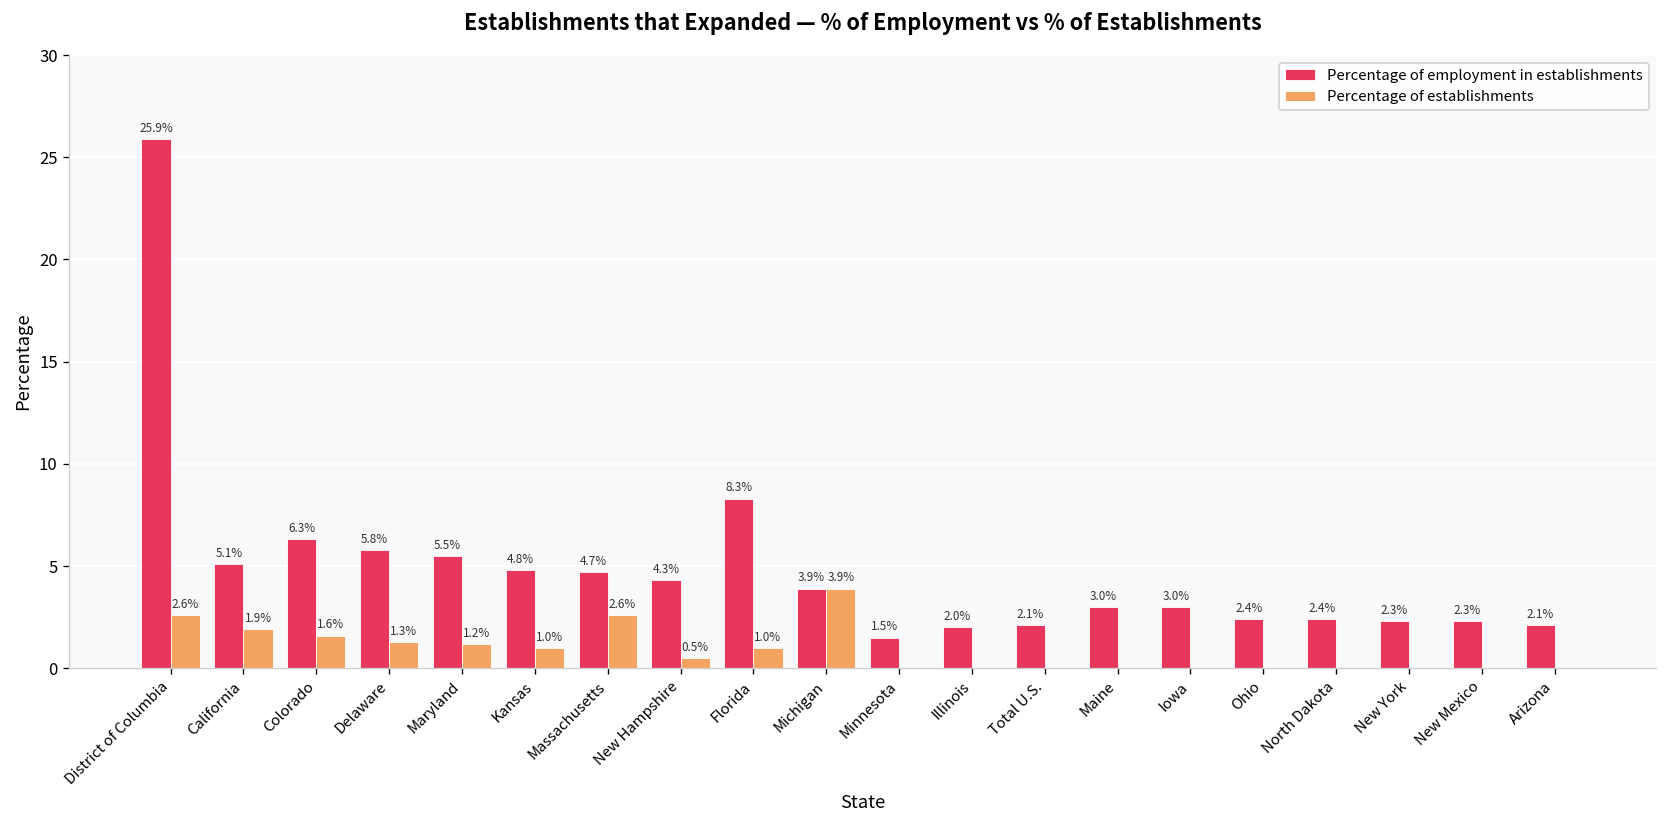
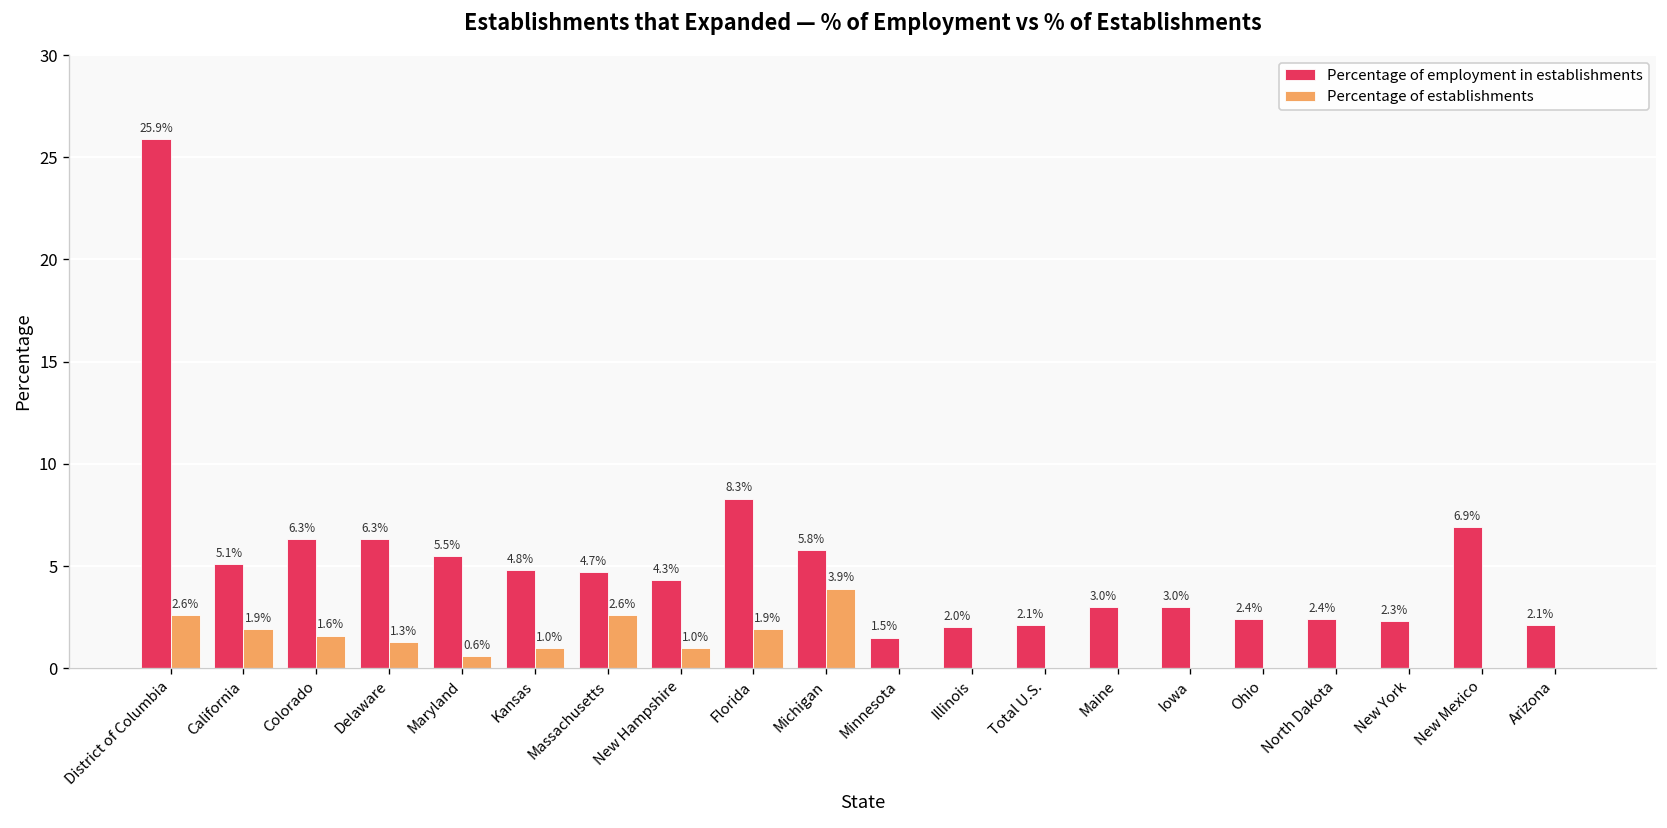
Percentage of employment in establishments, Delaware: 5.8% -> 6.3%
Percentage of establishments, Maryland: 1.2% -> 0.6%
Percentage of establishments, New Hampshire: 0.5% -> 1.0%
Percentage of establishments, Florida: 1.0% -> 1.9%
Percentage of employment in establishments, Michigan: 3.9% -> 5.8%
Percentage of employment in establishments, New Mexico: 2.3% -> 6.9%
